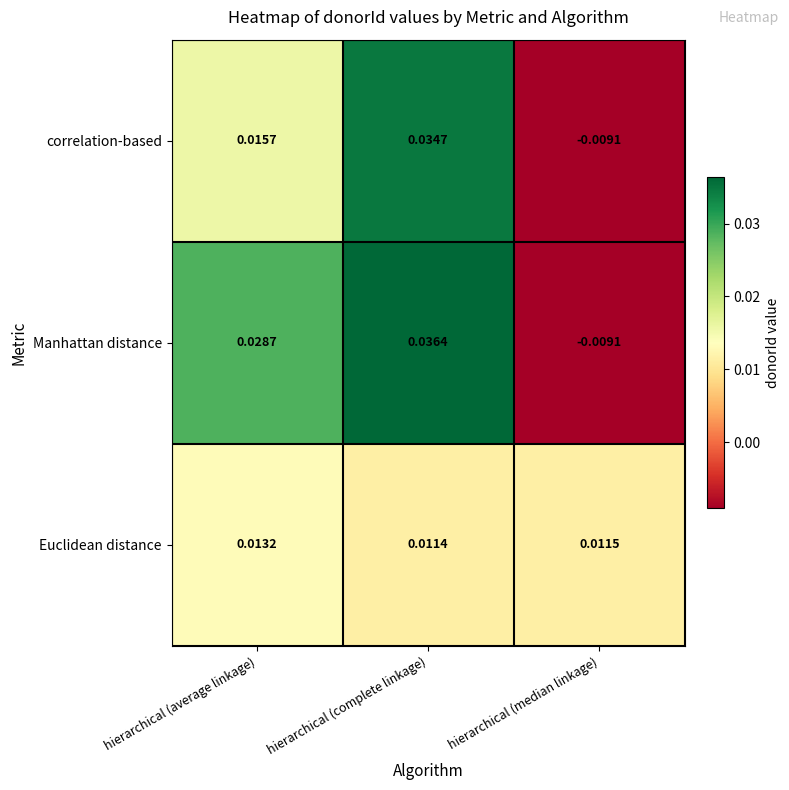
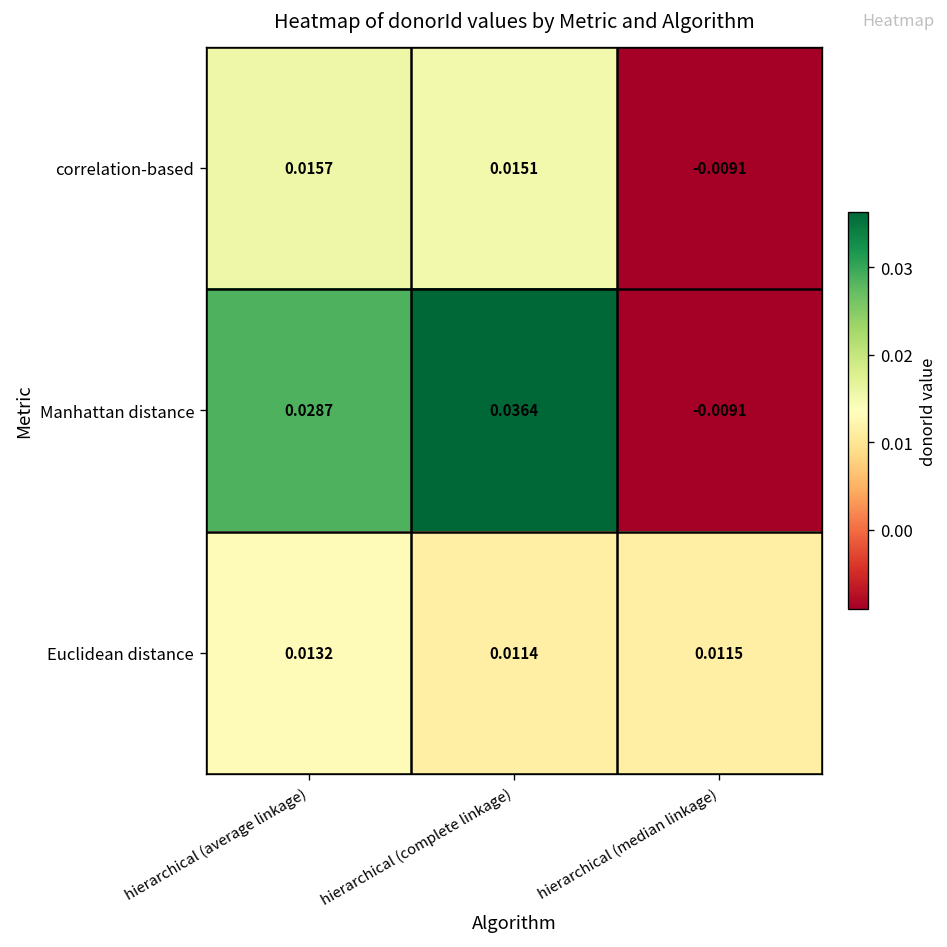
correlation-based, hierarchical (complete linkage): 0.0347 -> 0.0151
